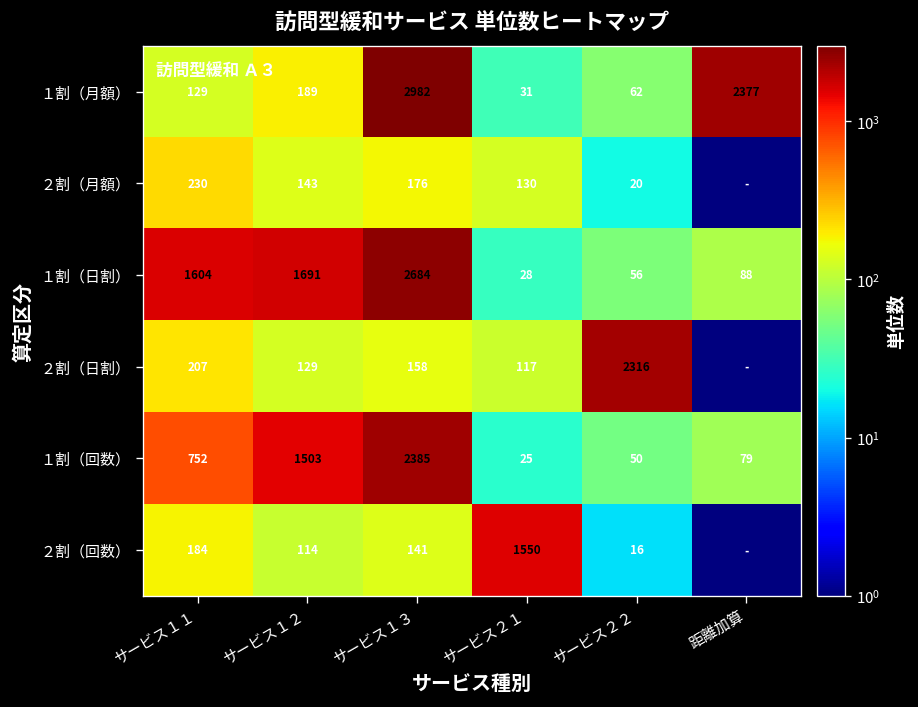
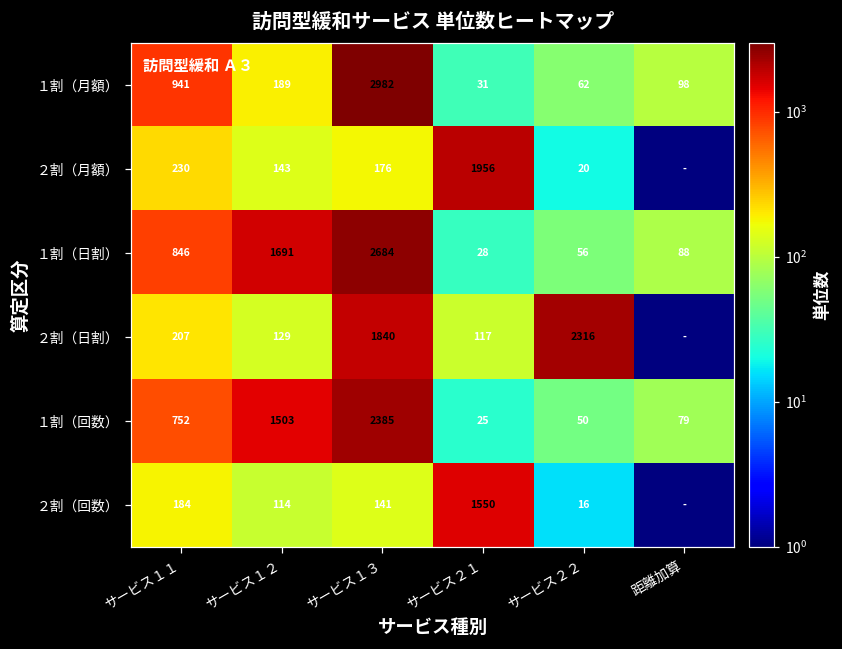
１割（月額）, サービス１１: 129 -> 941
１割（月額）, 距離加算: 2377 -> 98
２割（月額）, サービス２１: 130 -> 1956
１割（日割）, サービス１１: 1604 -> 846
２割（日割）, サービス１３: 158 -> 1840
